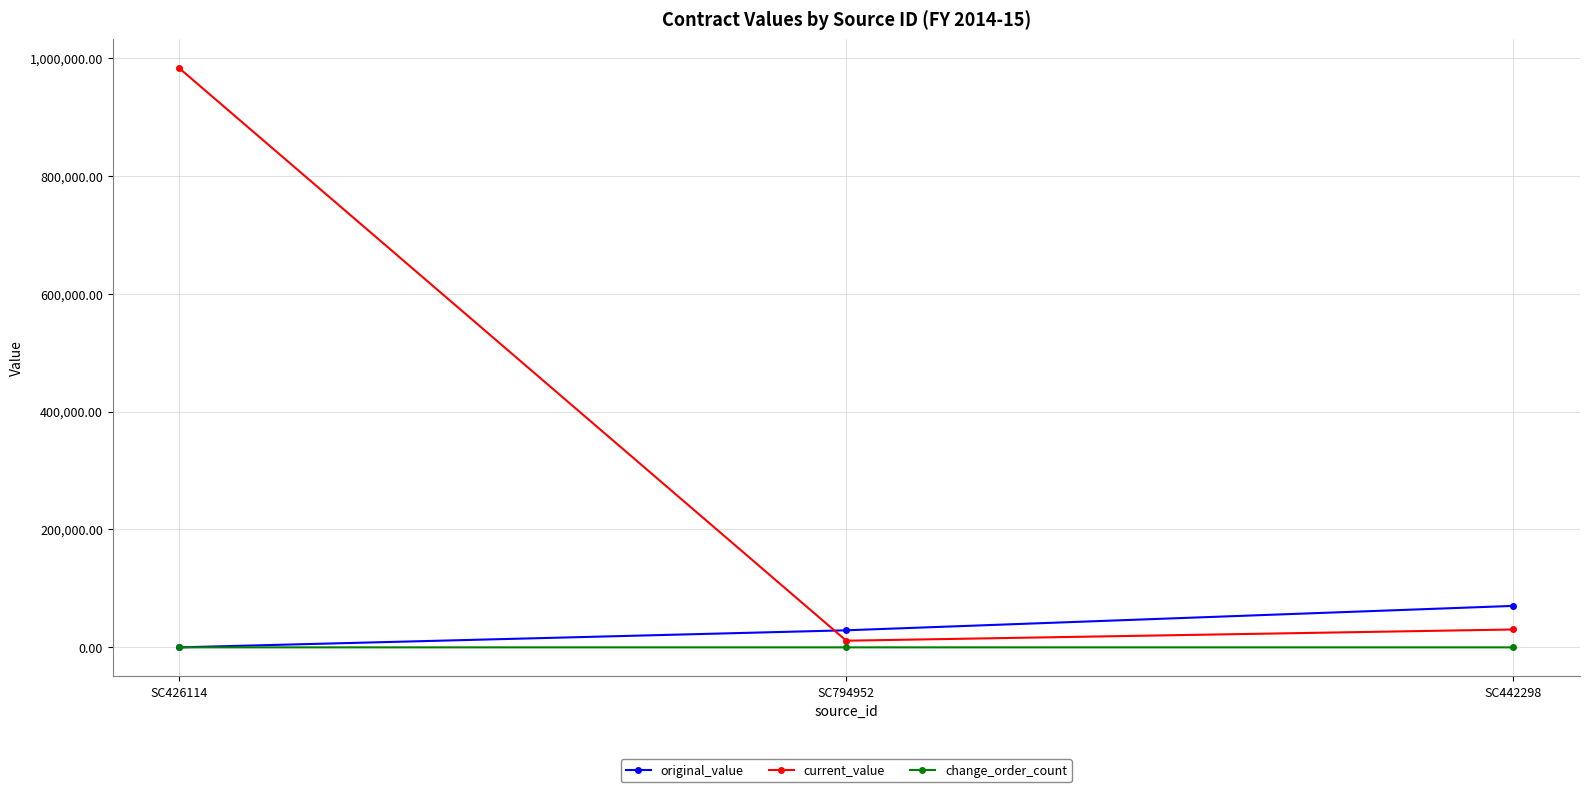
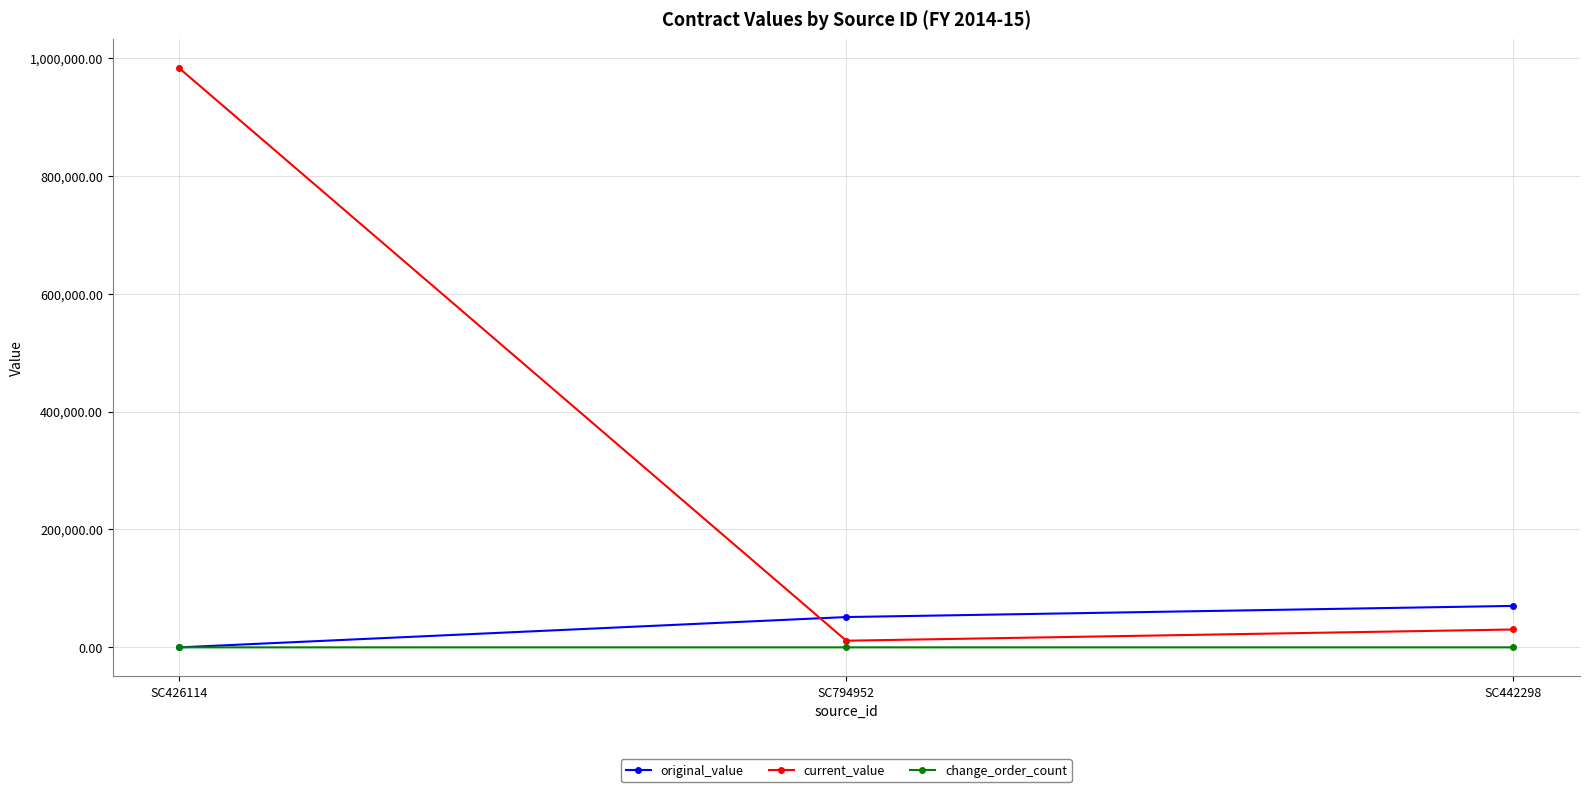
original_value, SC794952: 30,000 -> 50,000
